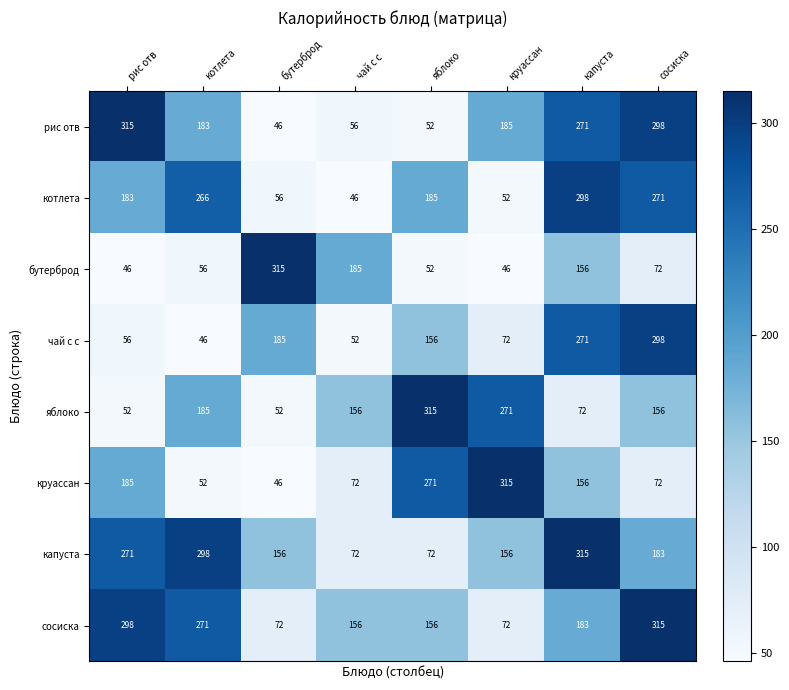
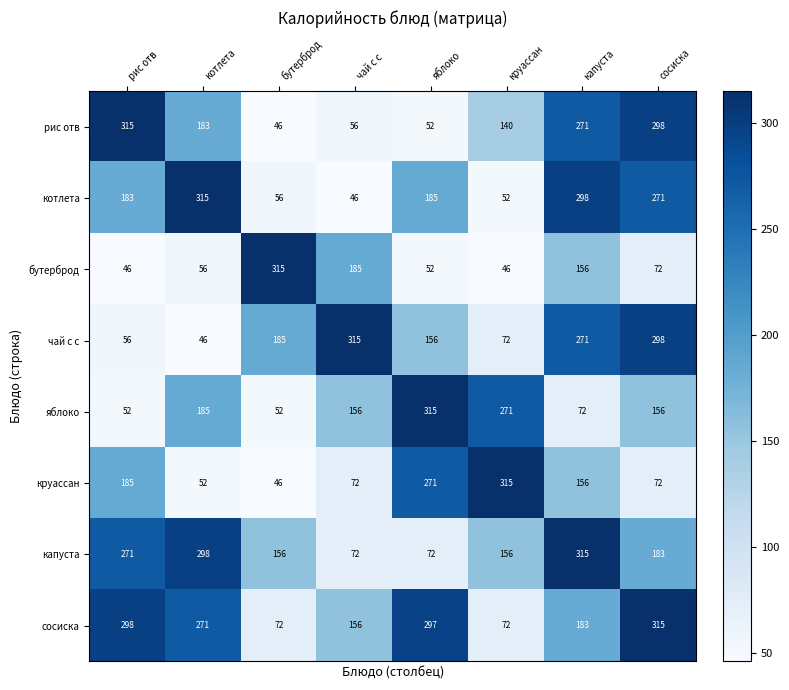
рис отв, круассан: 185 -> 140
котлета, котлета: 266 -> 315
чай с с, чай с с: 52 -> 315
сосиска, яблоко: 156 -> 297
